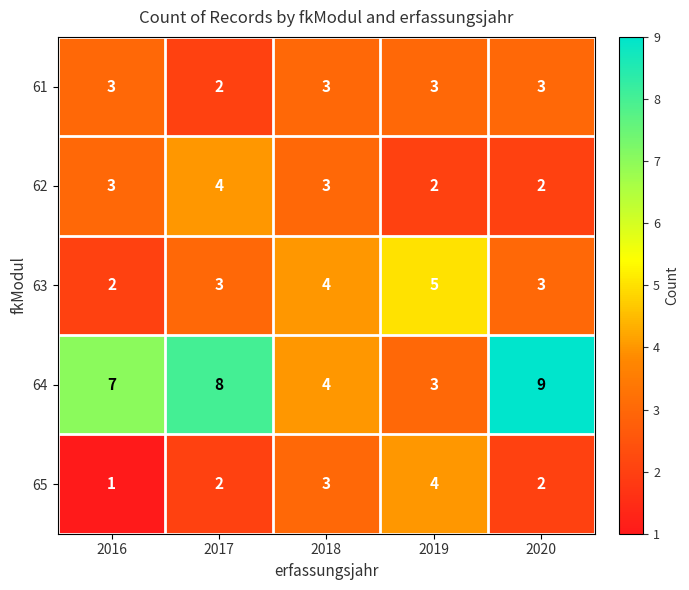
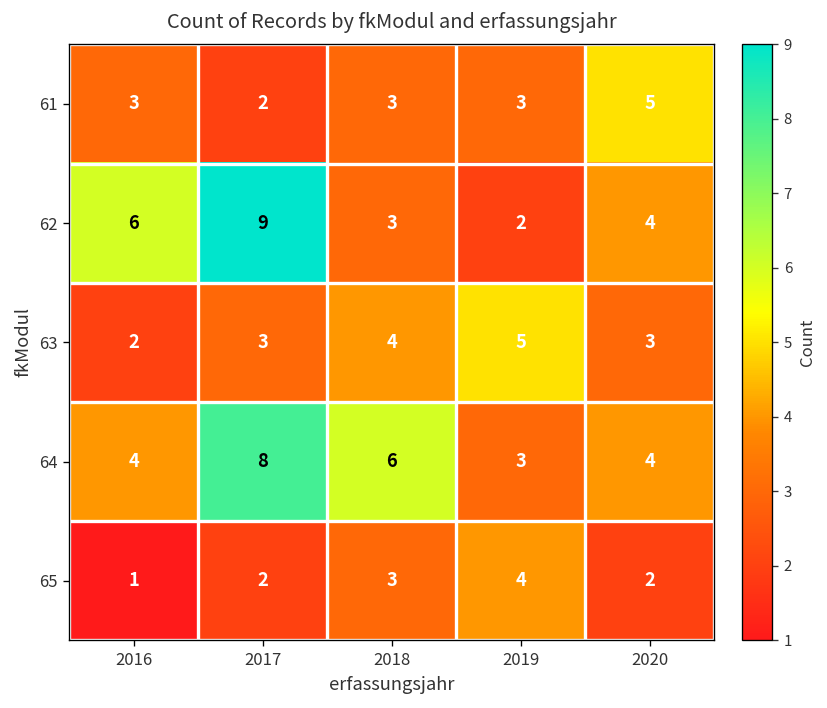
61, 2020: 3 -> 5
62, 2016: 3 -> 6
62, 2017: 4 -> 9
62, 2020: 2 -> 4
64, 2016: 7 -> 4
64, 2018: 4 -> 6
64, 2020: 9 -> 4
